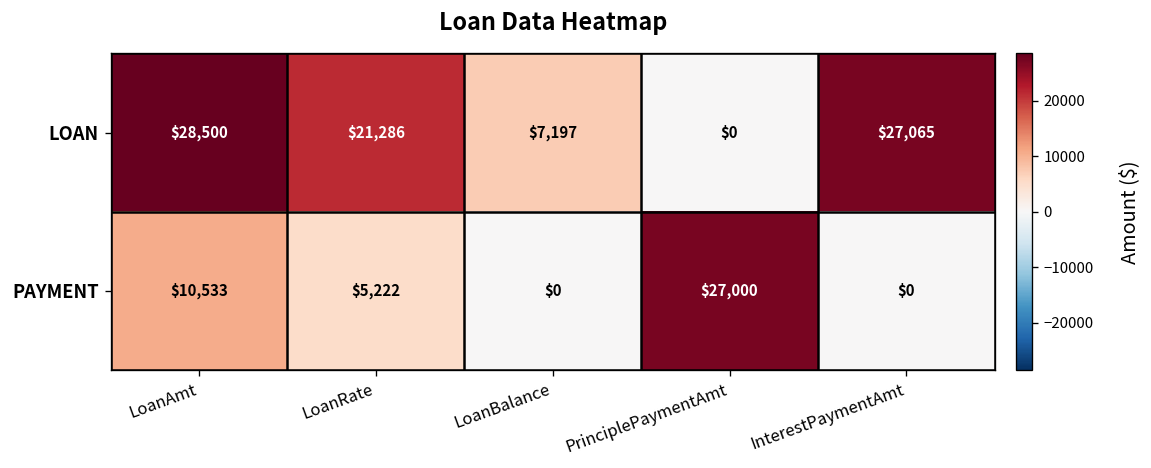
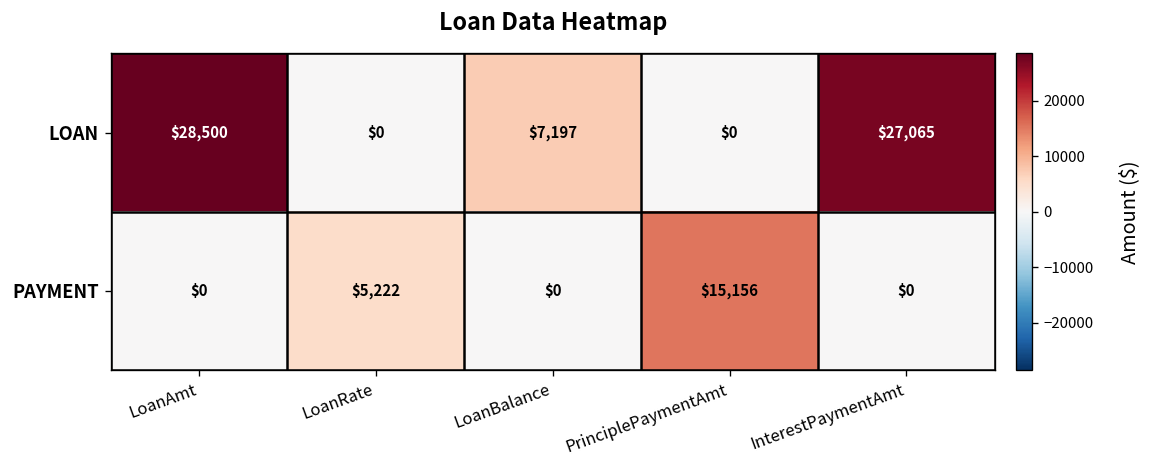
LOAN, LoanRate: $21,286 -> $0
PAYMENT, LoanAmt: $10,533 -> $0
PAYMENT, PrinciplePaymentAmt: $27,000 -> $15,156
